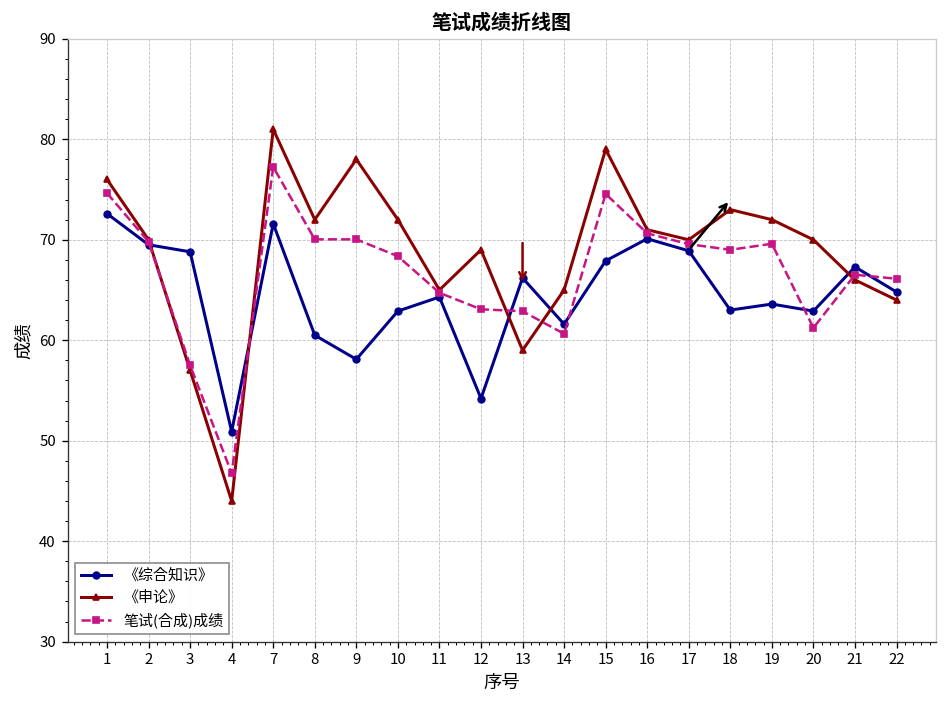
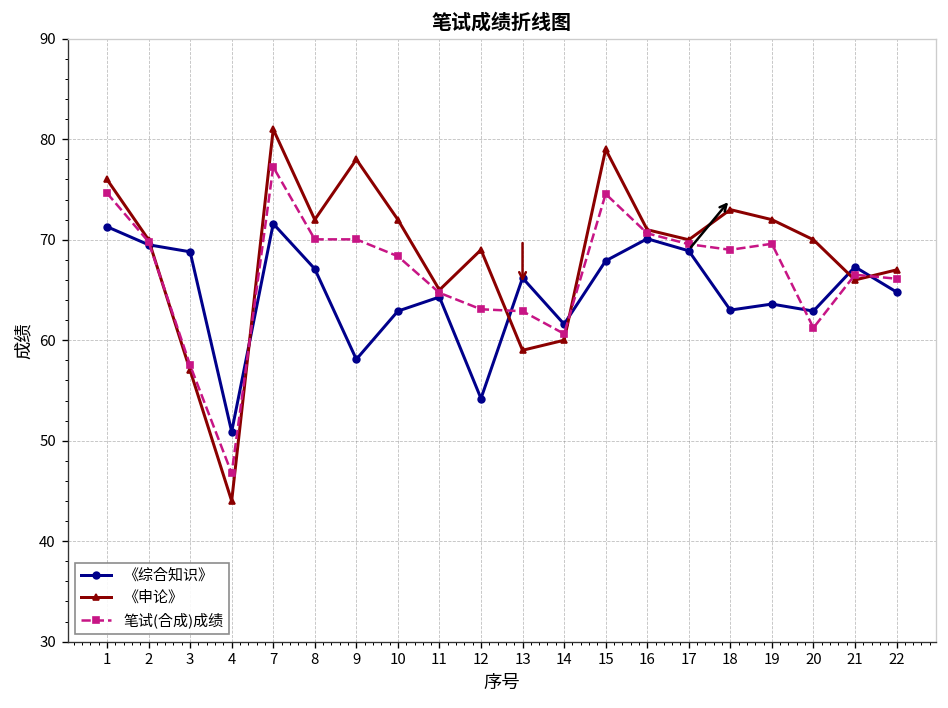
《综合知识》, 1: 73 -> 71
《综合知识》, 8: 61 -> 67
《申论》, 14: 65 -> 60
《申论》, 22: 64 -> 67
